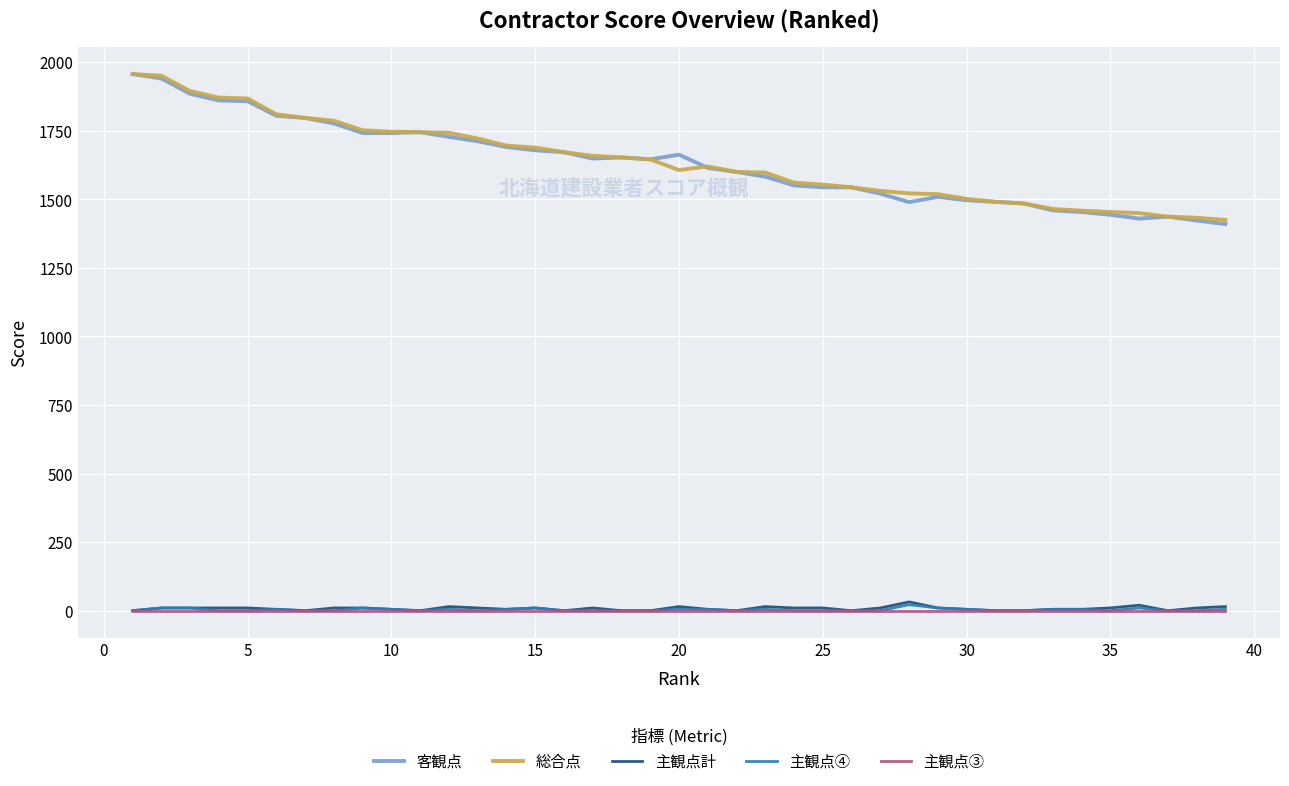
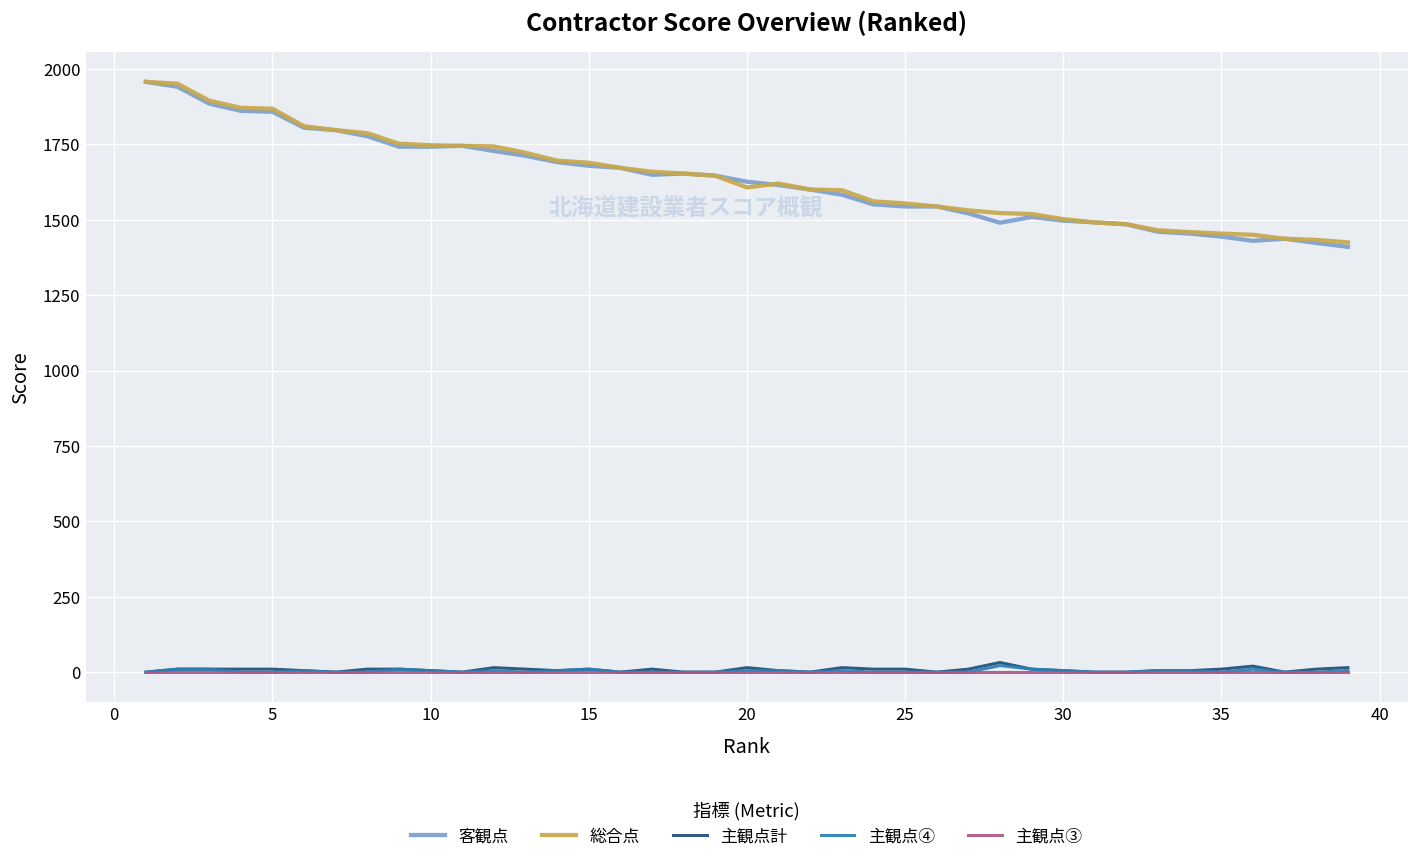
客観点, 20: 1660 -> 1630
